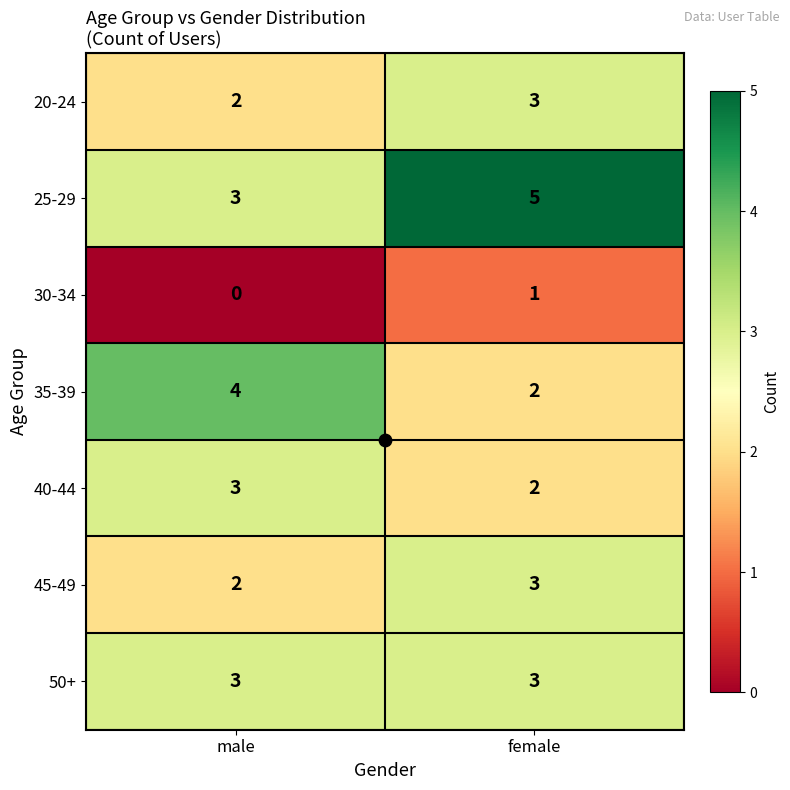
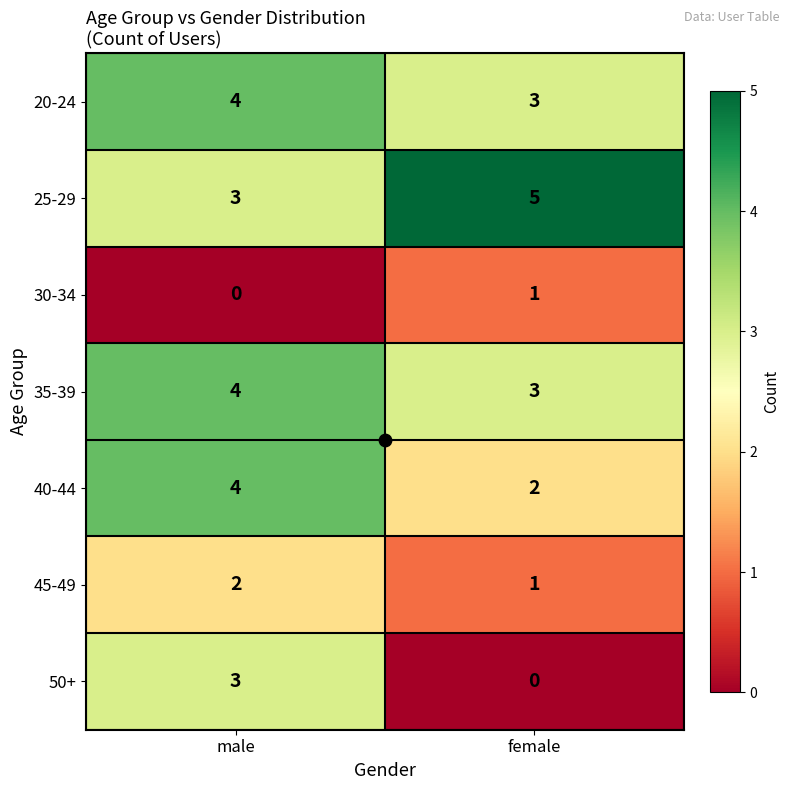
20-24, male: 2 -> 4
35-39, female: 2 -> 3
40-44, male: 3 -> 4
45-49, female: 3 -> 1
50+, female: 3 -> 0
